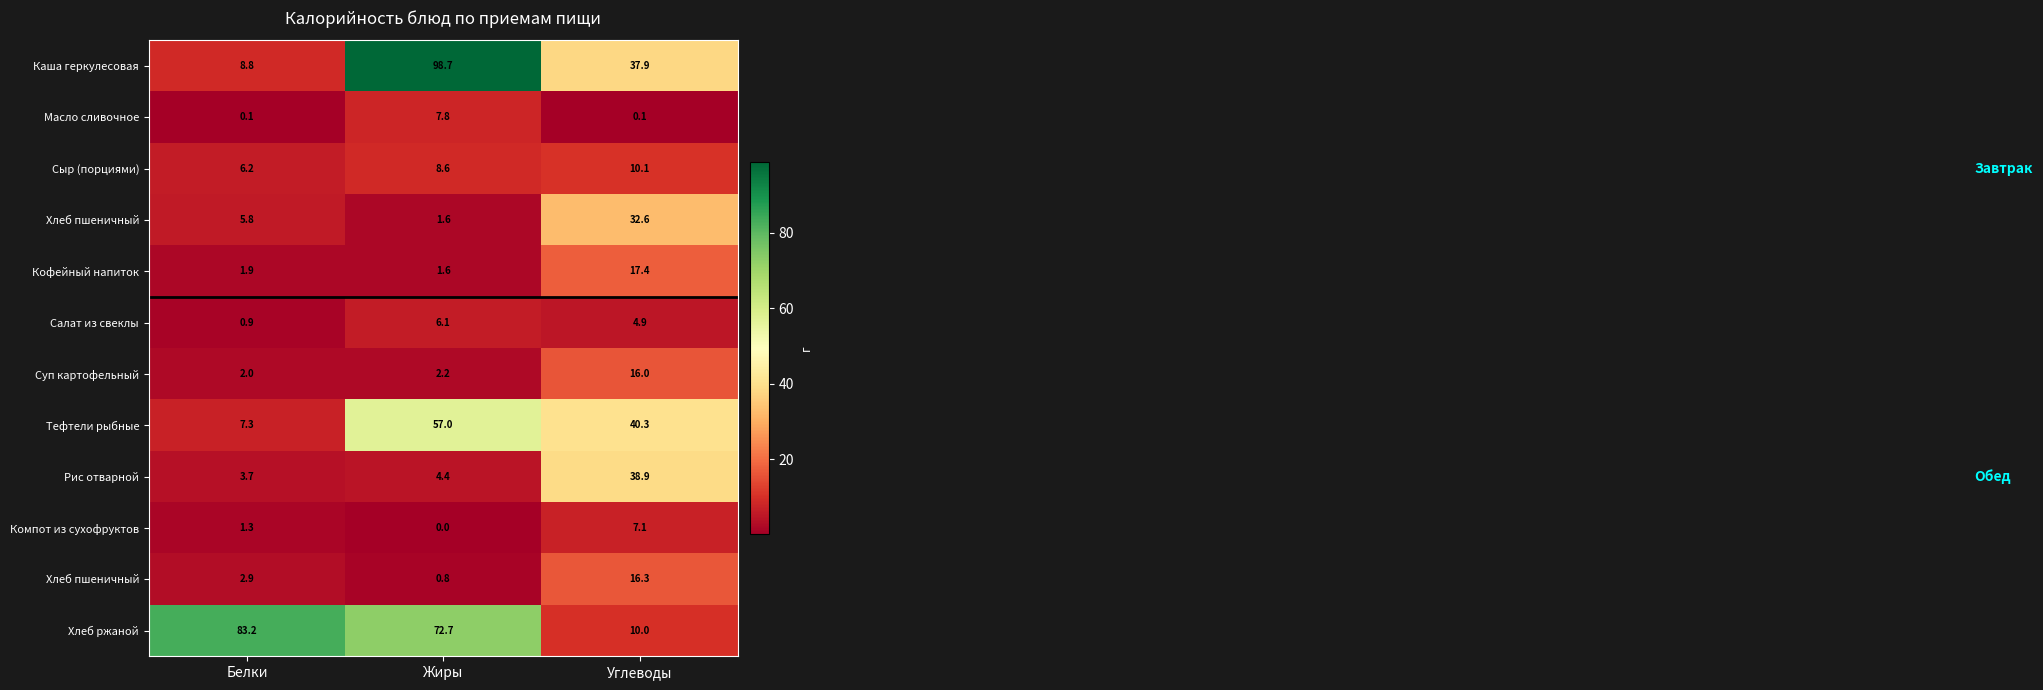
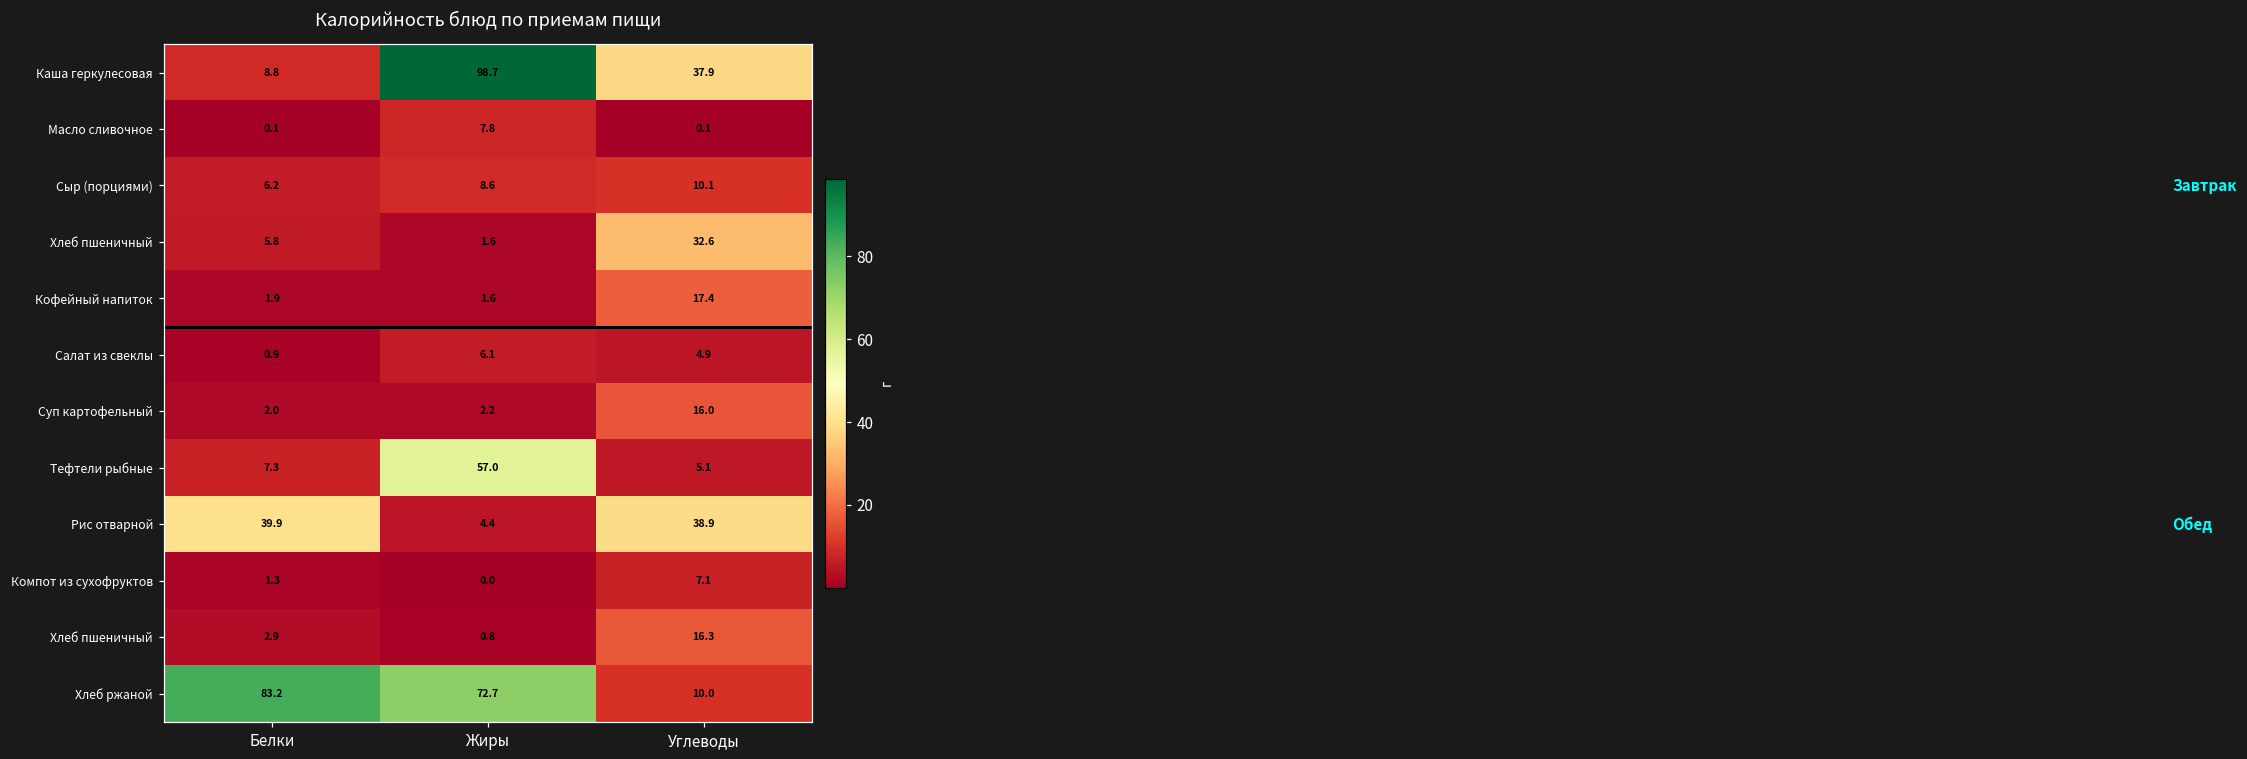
Тефтели рыбные, Углеводы: 40.3 -> 5.1
Рис отварной, Белки: 3.7 -> 39.9
